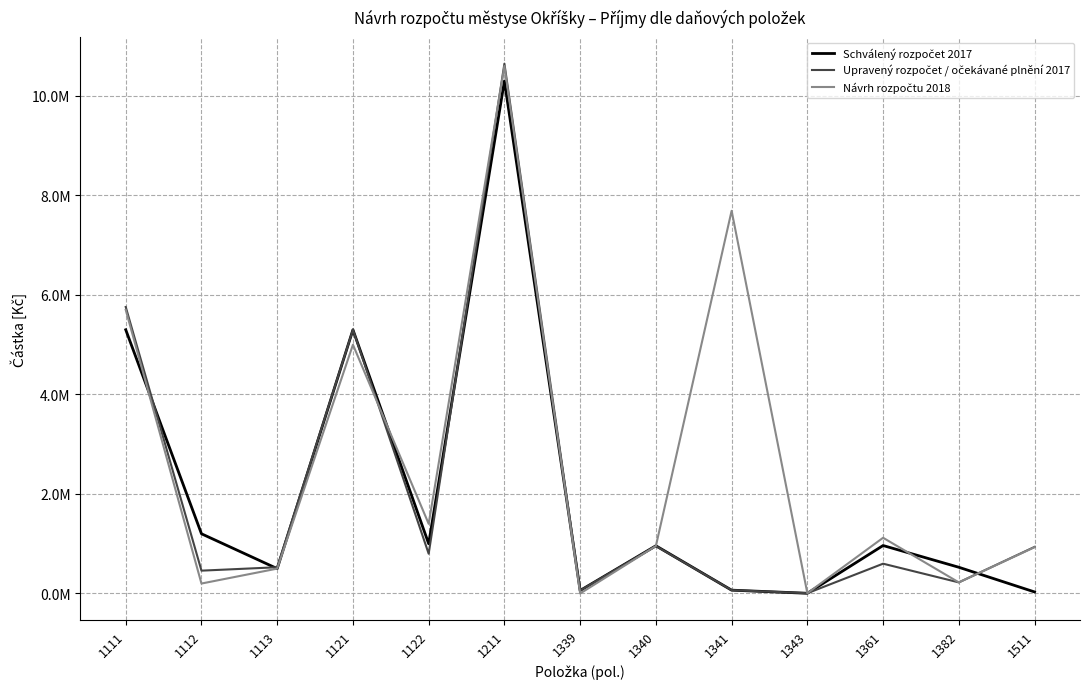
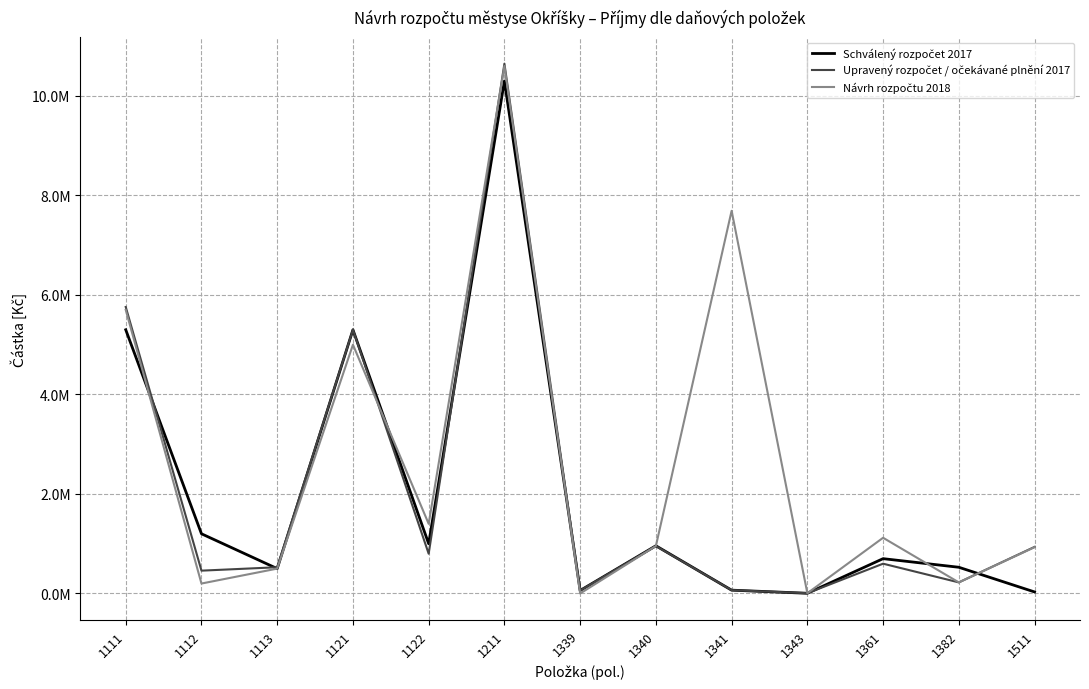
Schválený rozpočet 2017, 1361: 1000000 -> 700000
